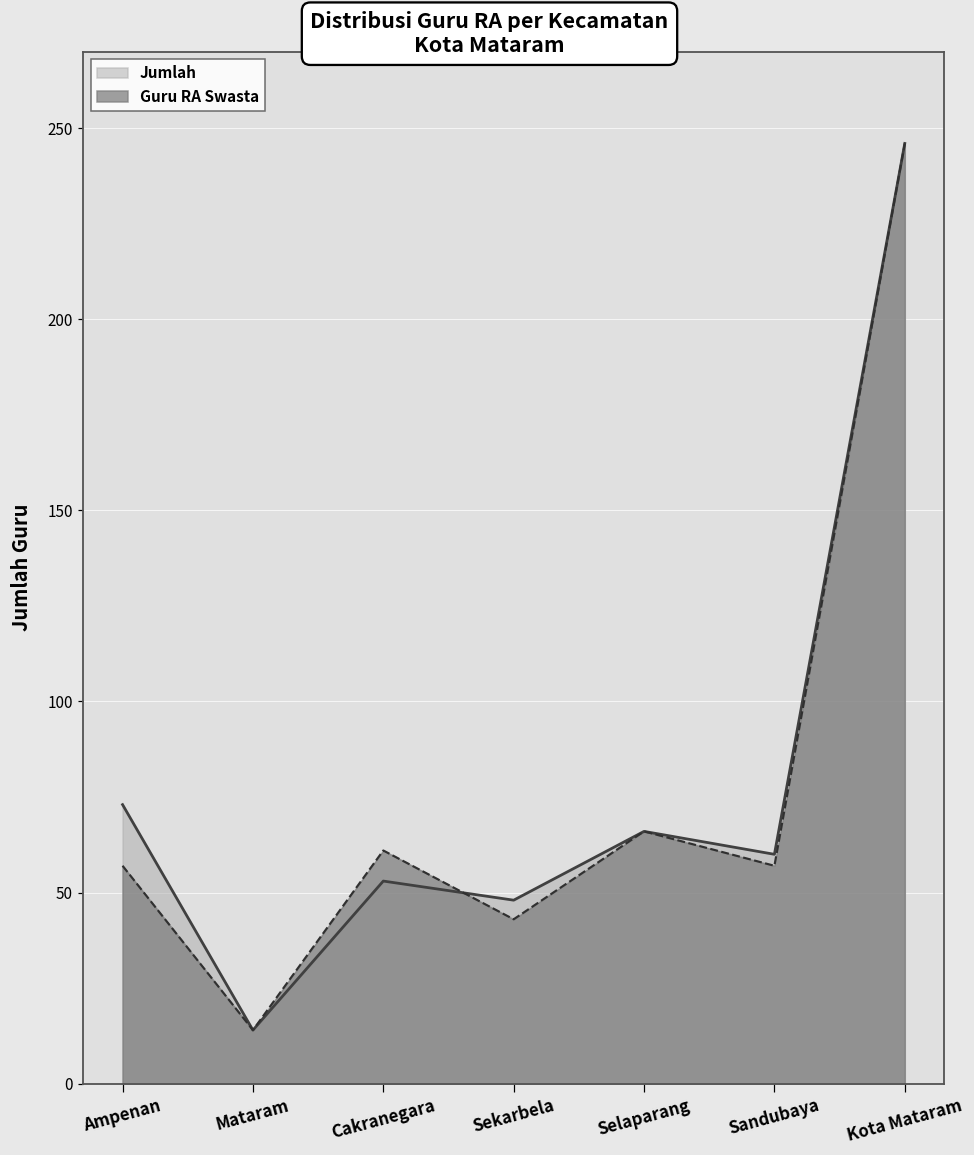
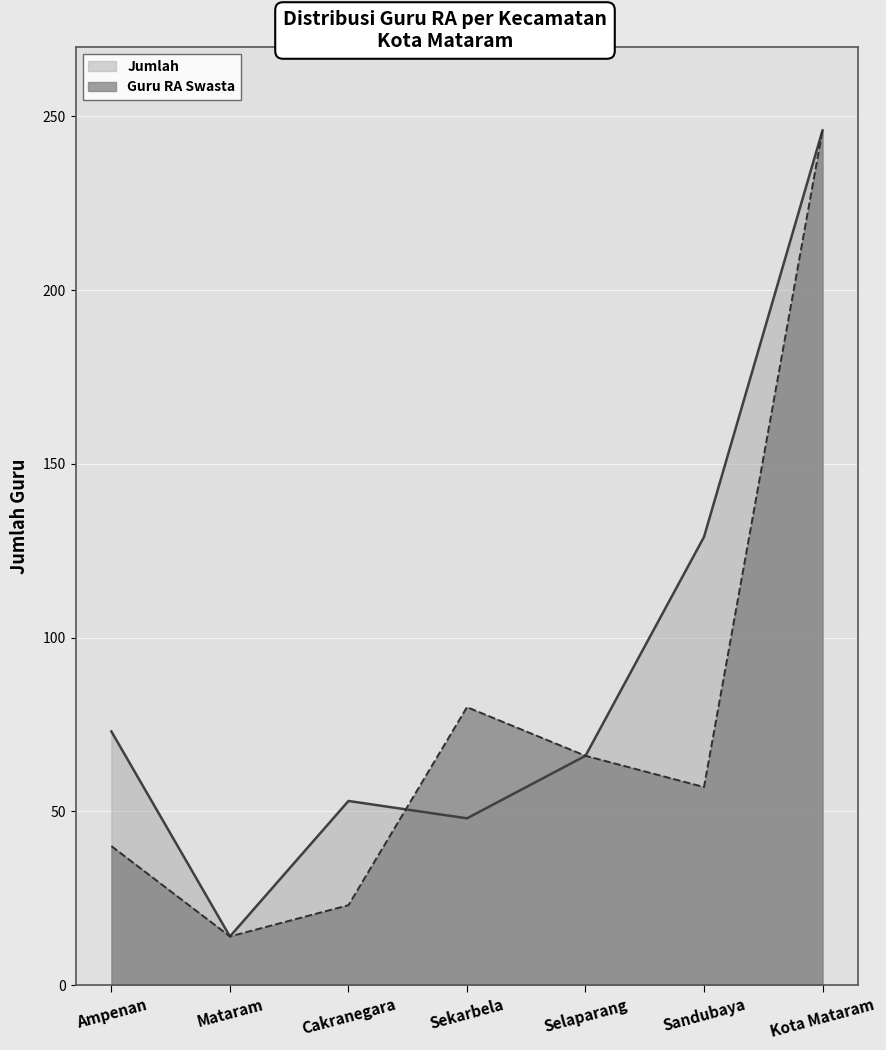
Guru RA Swasta, Ampenan: 57 -> 40
Guru RA Swasta, Cakranegara: 61 -> 23
Guru RA Swasta, Sekarbela: 43 -> 80
Jumlah, Sandubaya: 60 -> 129
